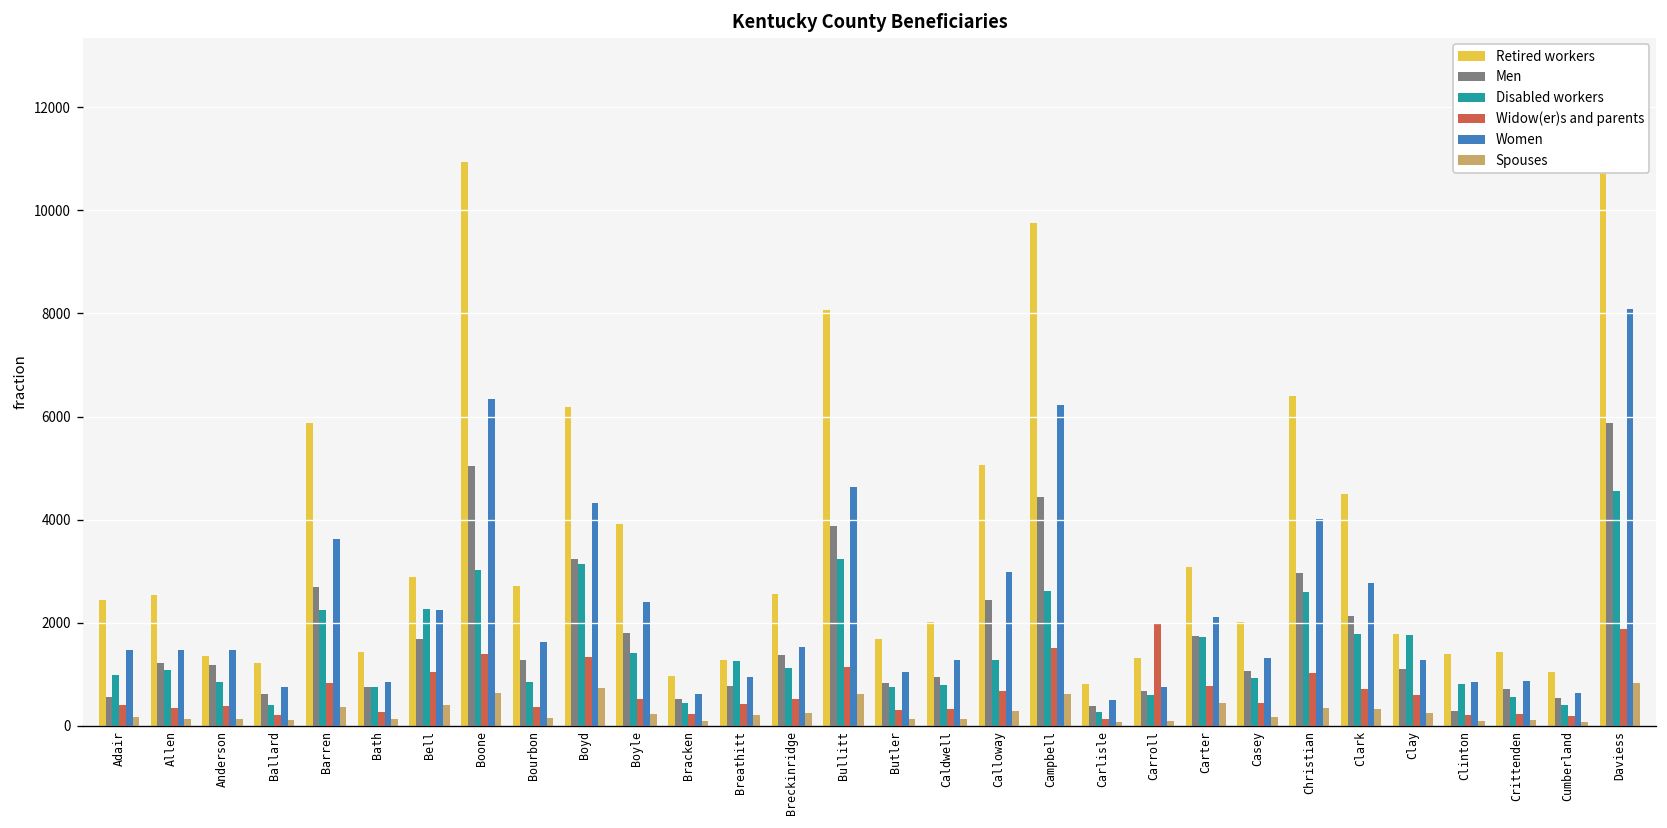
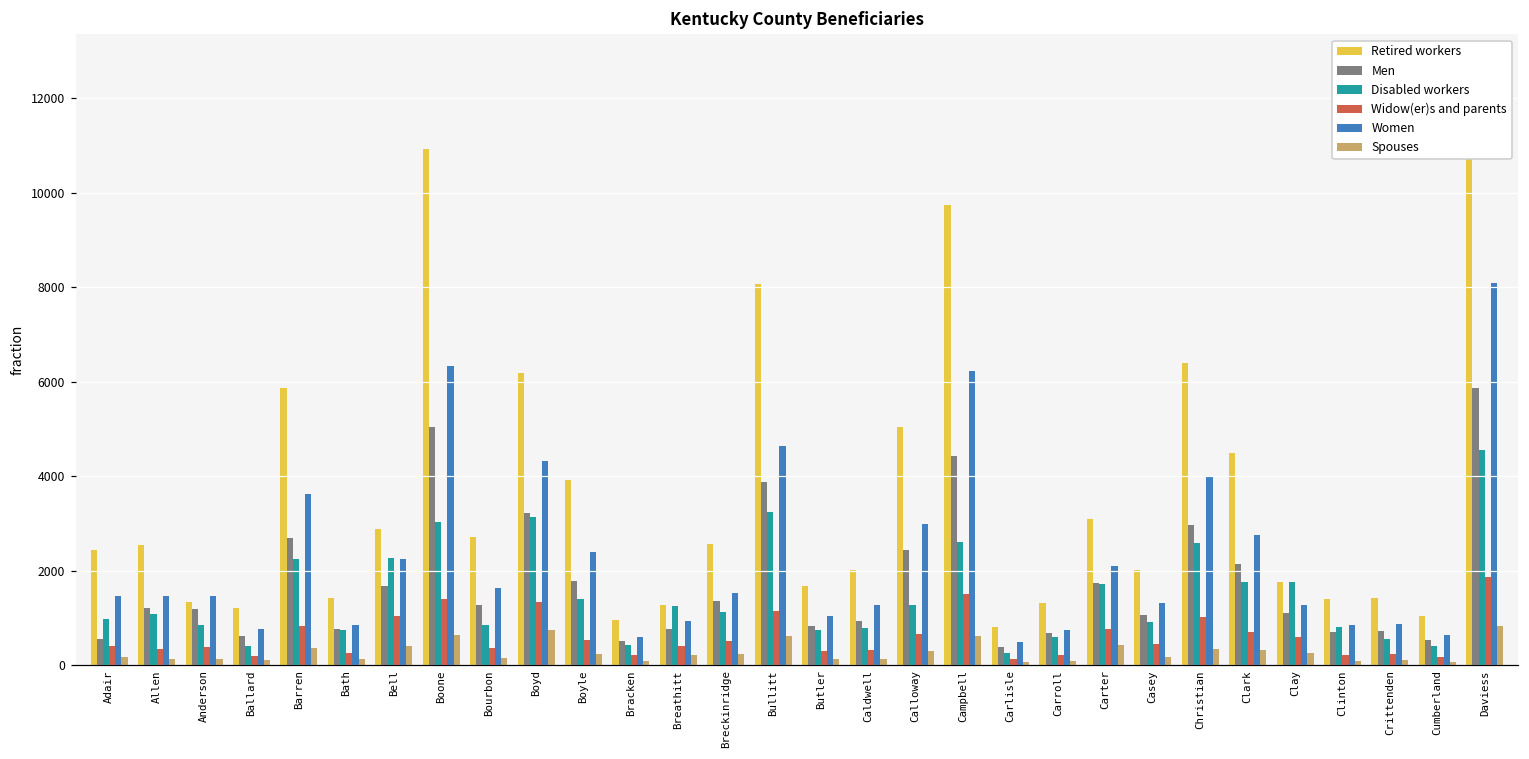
Widow(er)s and parents, Carroll: 2000 -> 200
Men, Clinton: 300 -> 700
